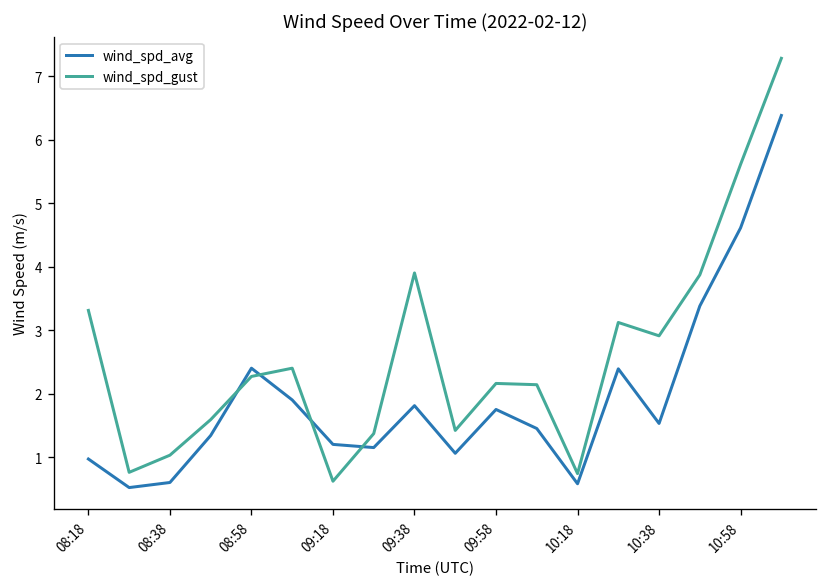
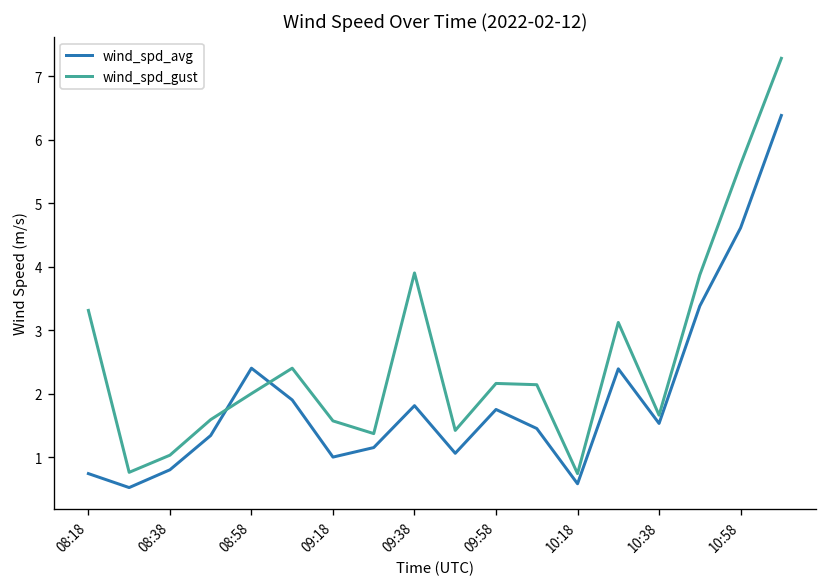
wind_spd_avg, 08:18: 1.0 -> 0.7
wind_spd_avg, 08:38: 0.6 -> 0.8
wind_spd_gust, 08:58: 2.3 -> 2.0
wind_spd_avg, 09:18: 1.2 -> 1.0
wind_spd_gust, 09:18: 0.6 -> 1.6
wind_spd_gust, 10:38: 2.9 -> 1.7
